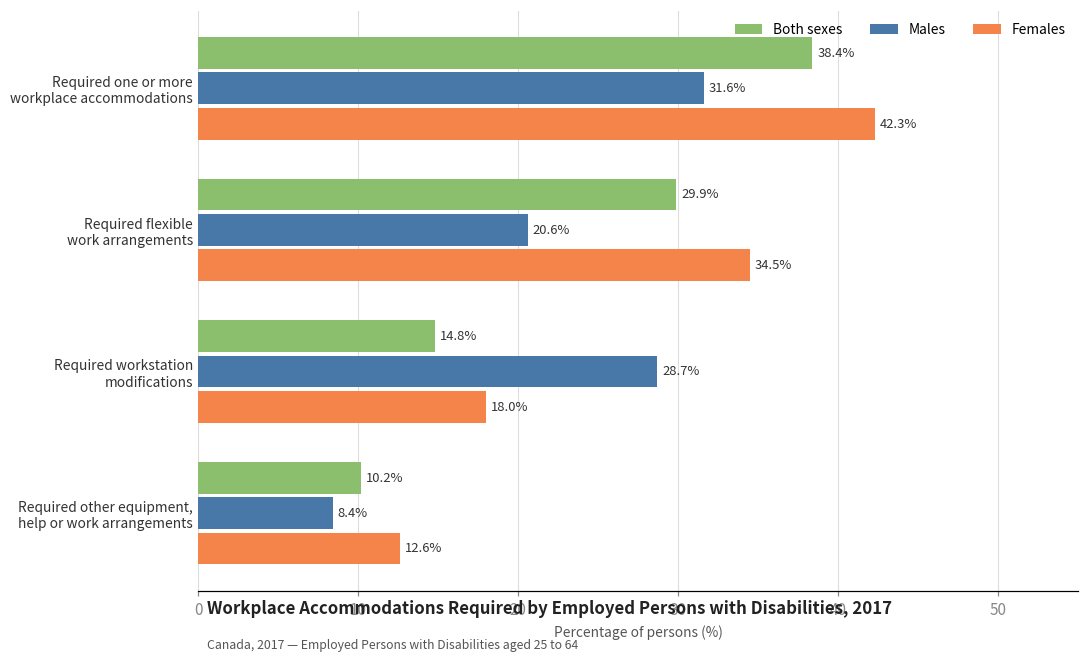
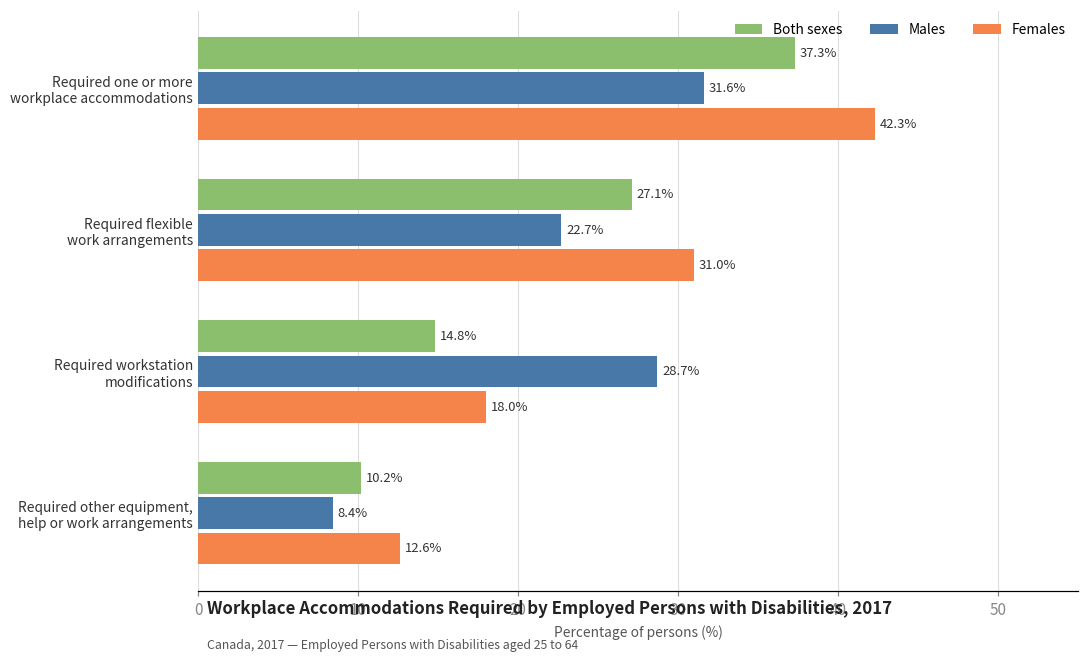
Both sexes, Required one or more workplace accommodations: 38.4% -> 37.3%
Both sexes, Required flexible work arrangements: 29.9% -> 27.1%
Males, Required flexible work arrangements: 20.6% -> 22.7%
Females, Required flexible work arrangements: 34.5% -> 31.0%
